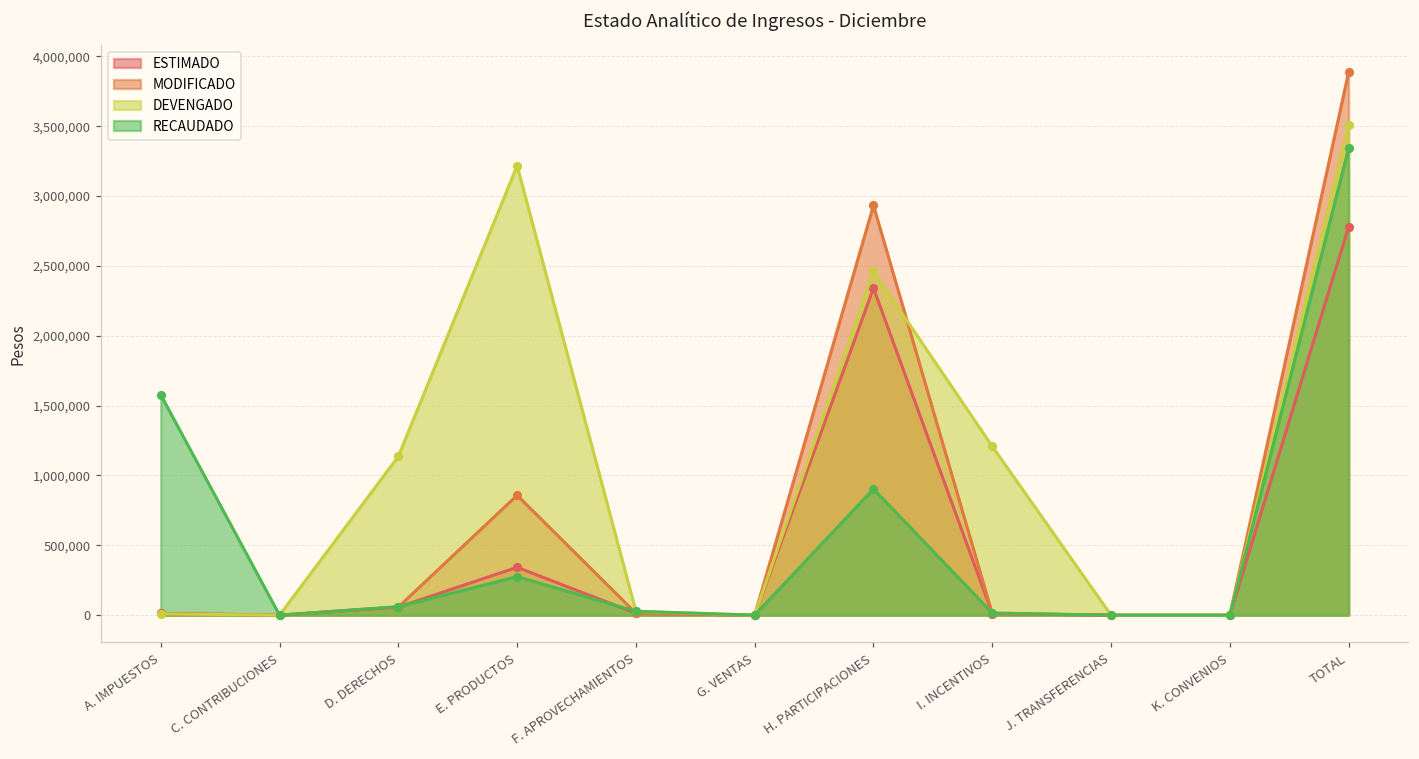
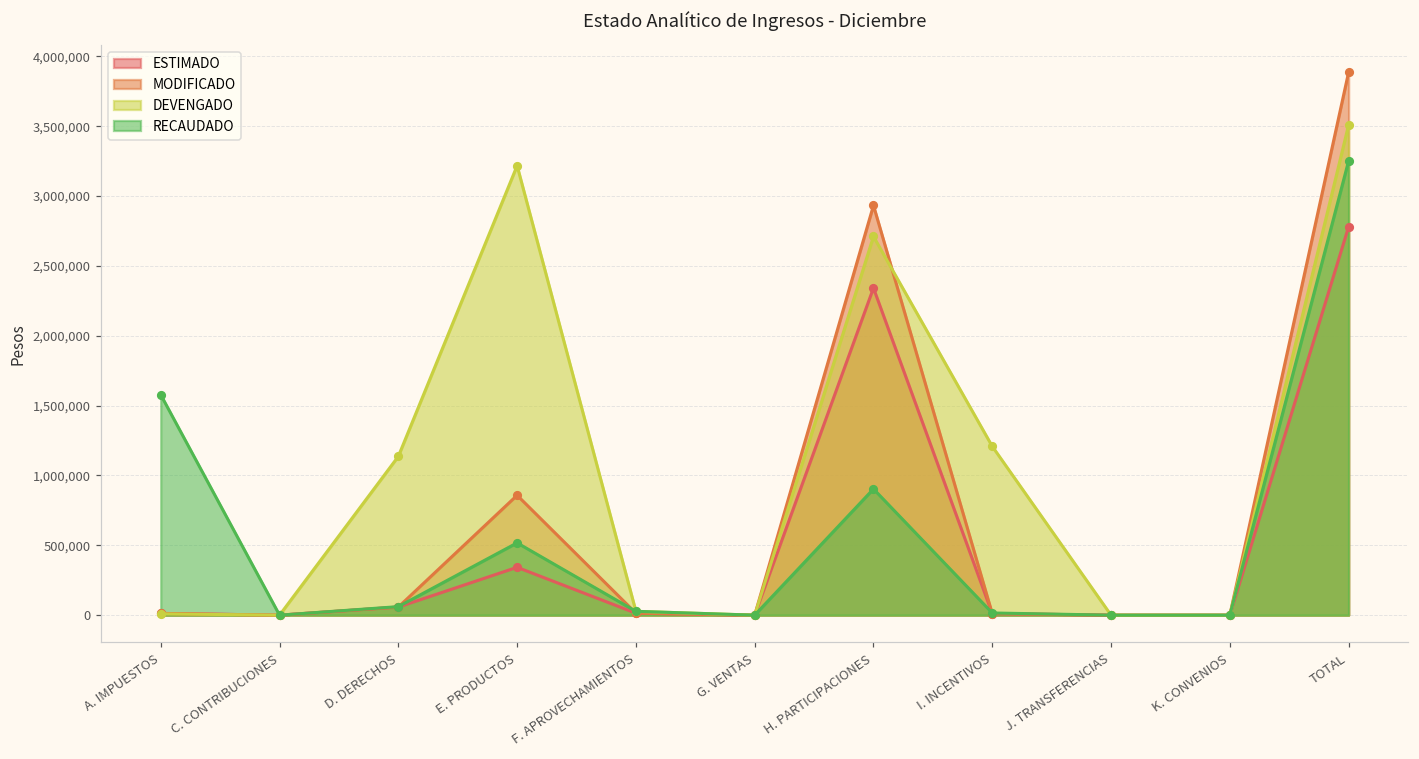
RECAUDADO, E. PRODUCTOS: 280,000 -> 520,000
DEVENGADO, H. PARTICIPACIONES: 2,460,000 -> 2,710,000
RECAUDADO, TOTAL: 3,340,000 -> 3,250,000
